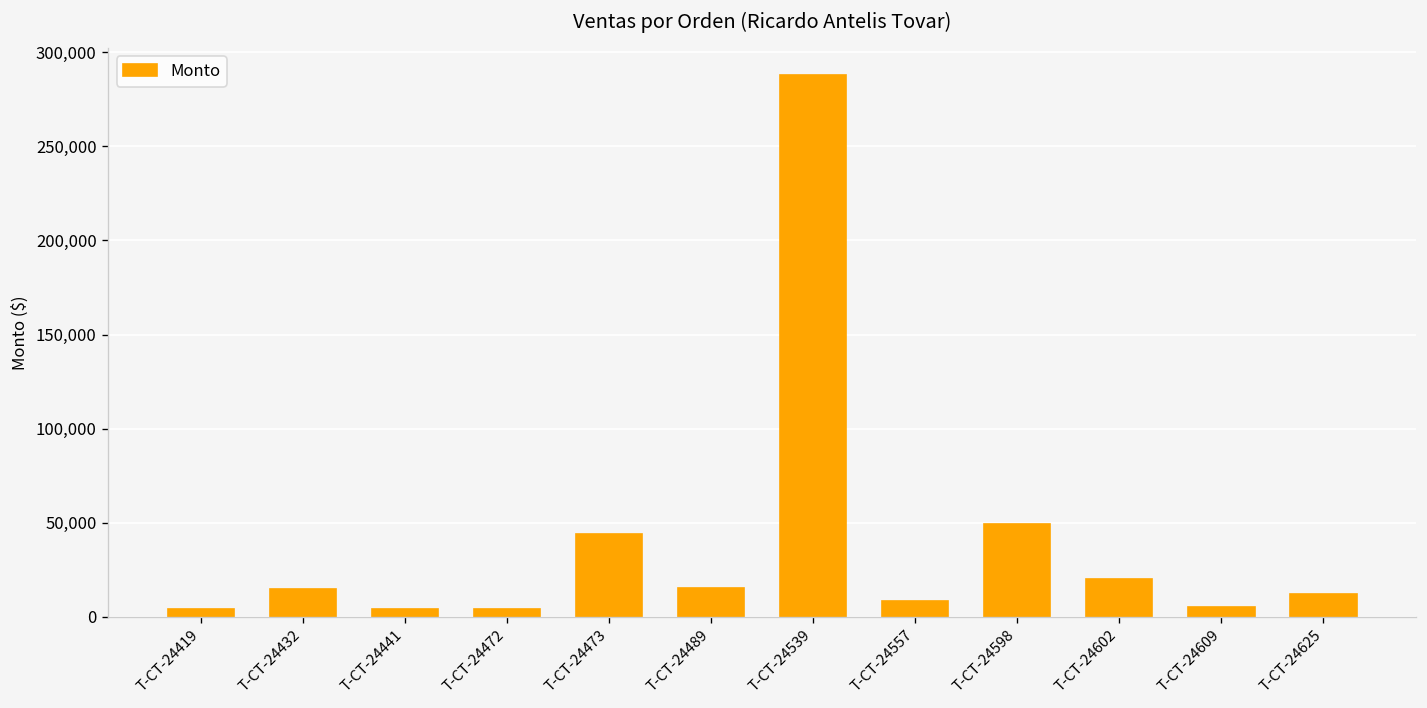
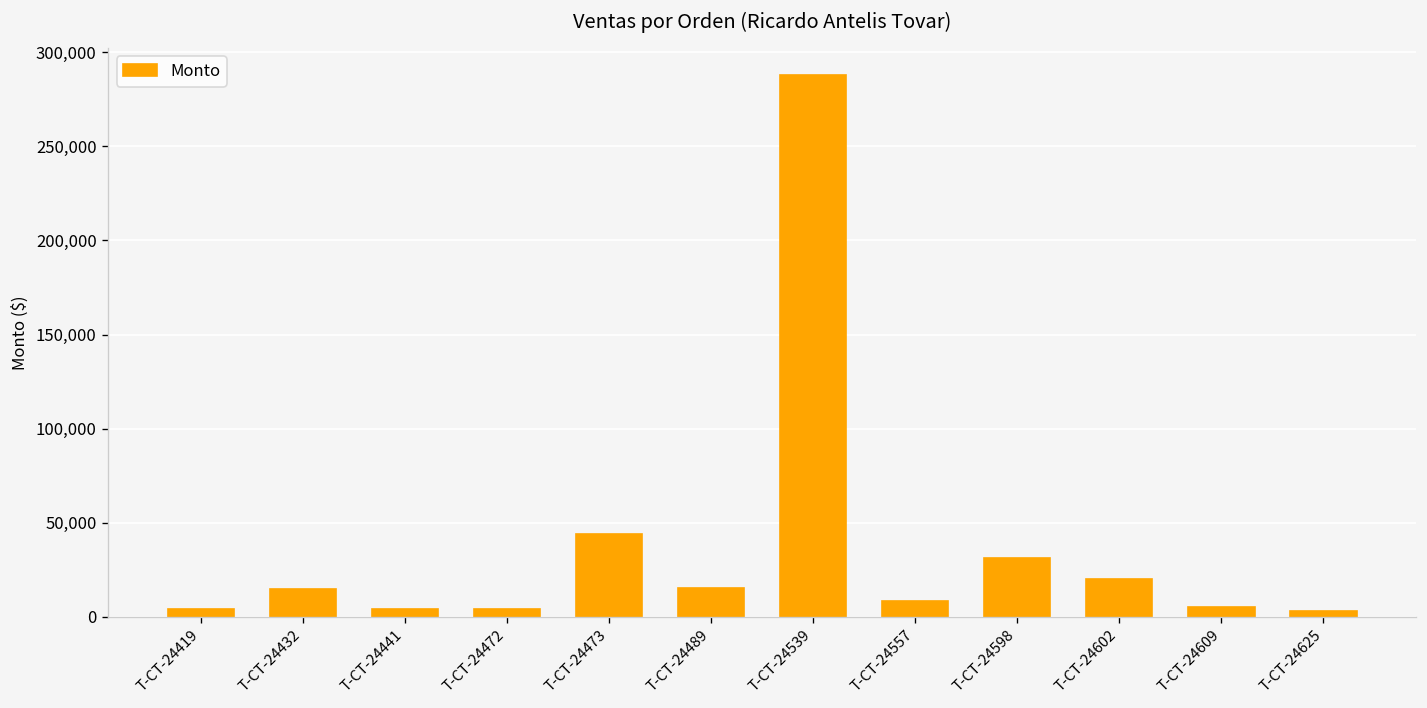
T-CT-24598: 50,000 -> 31,000
T-CT-24625: 12,000 -> 3,000
